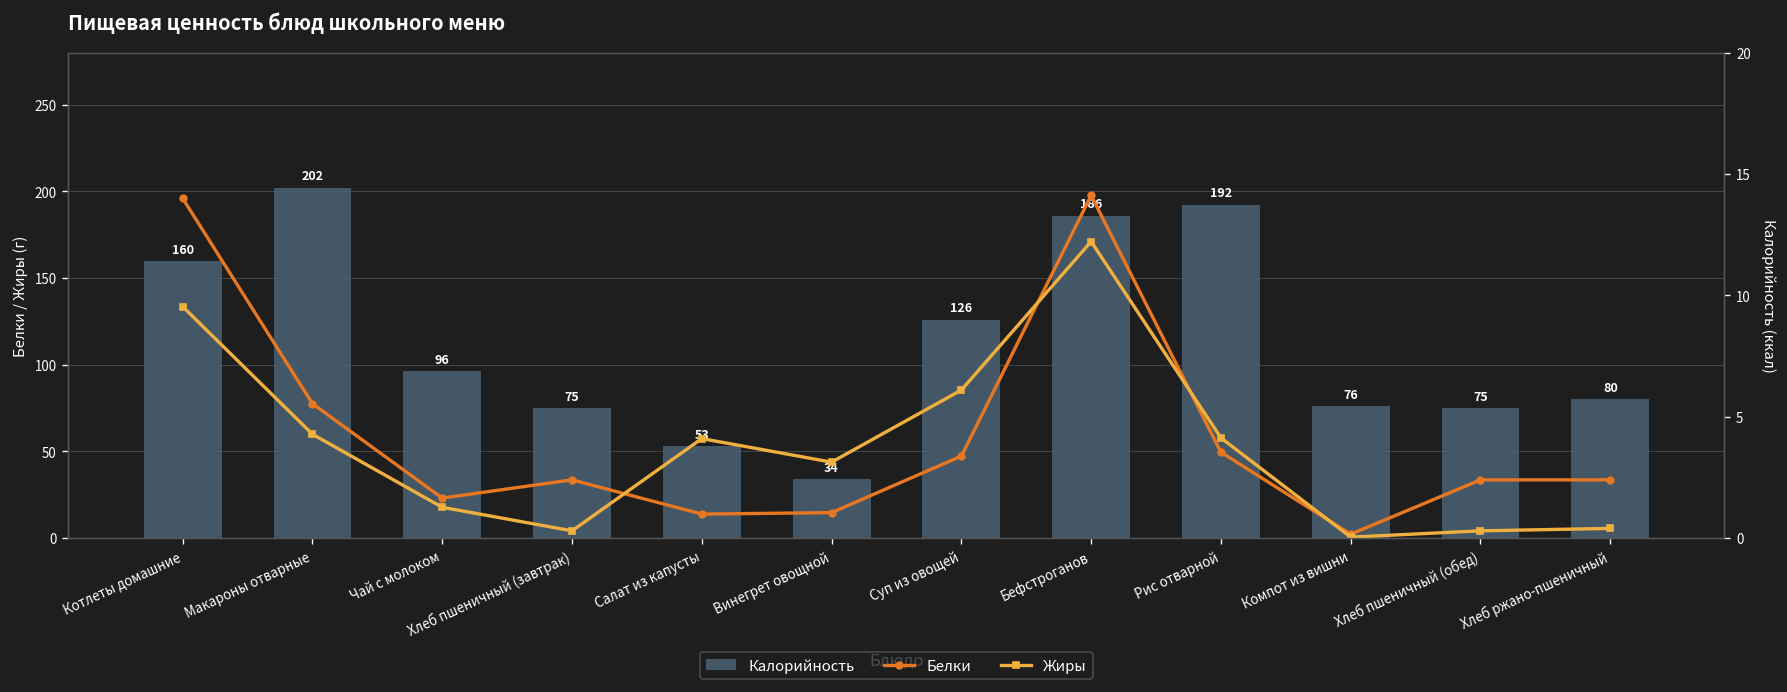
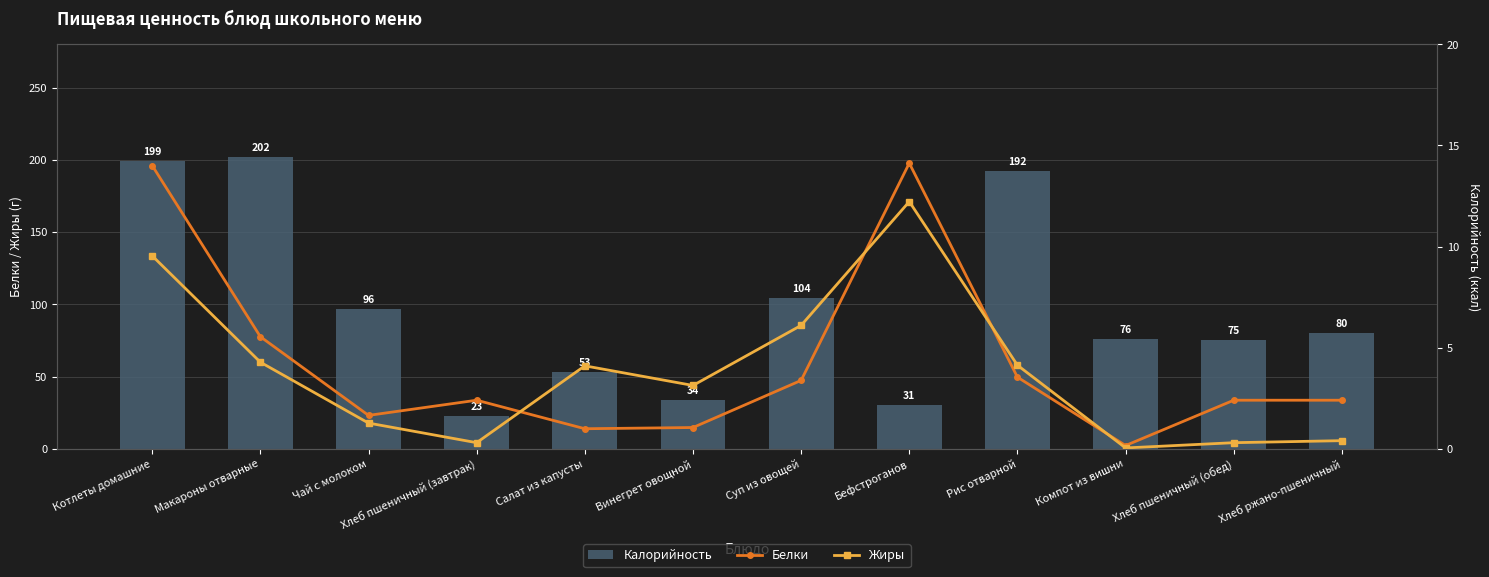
Калорийность, Котлеты домашние: 160 -> 199
Калорийность, Хлеб пшеничный (завтрак): 75 -> 23
Калорийность, Суп из овощей: 126 -> 104
Калорийность, Бефстроганов: 186 -> 31
